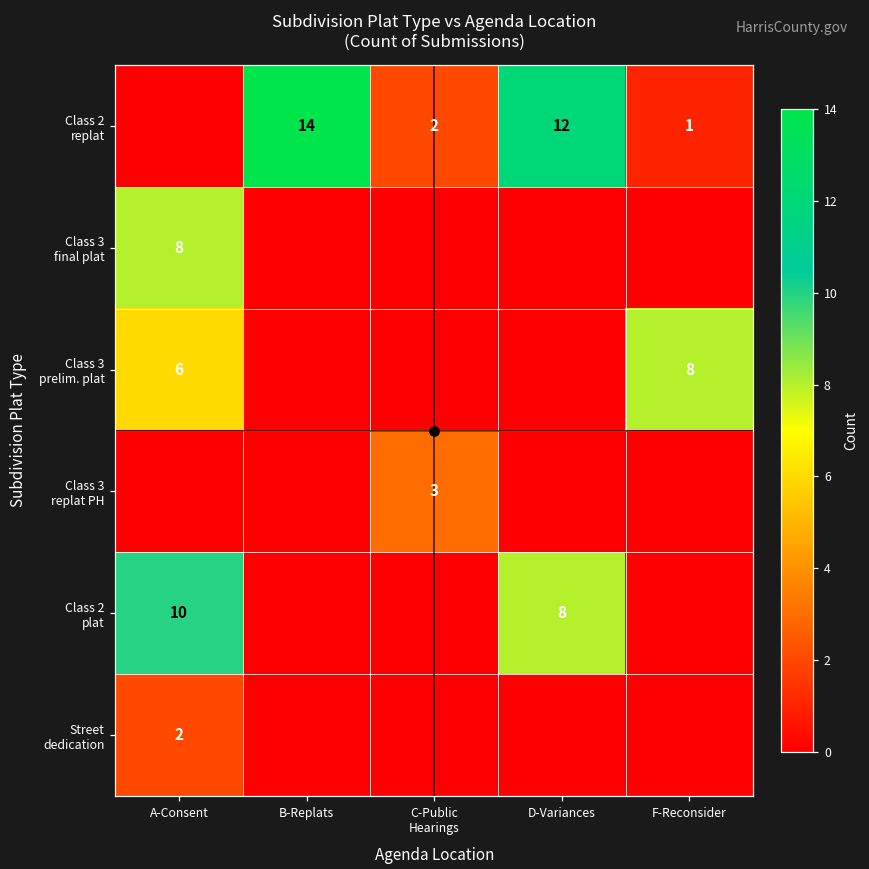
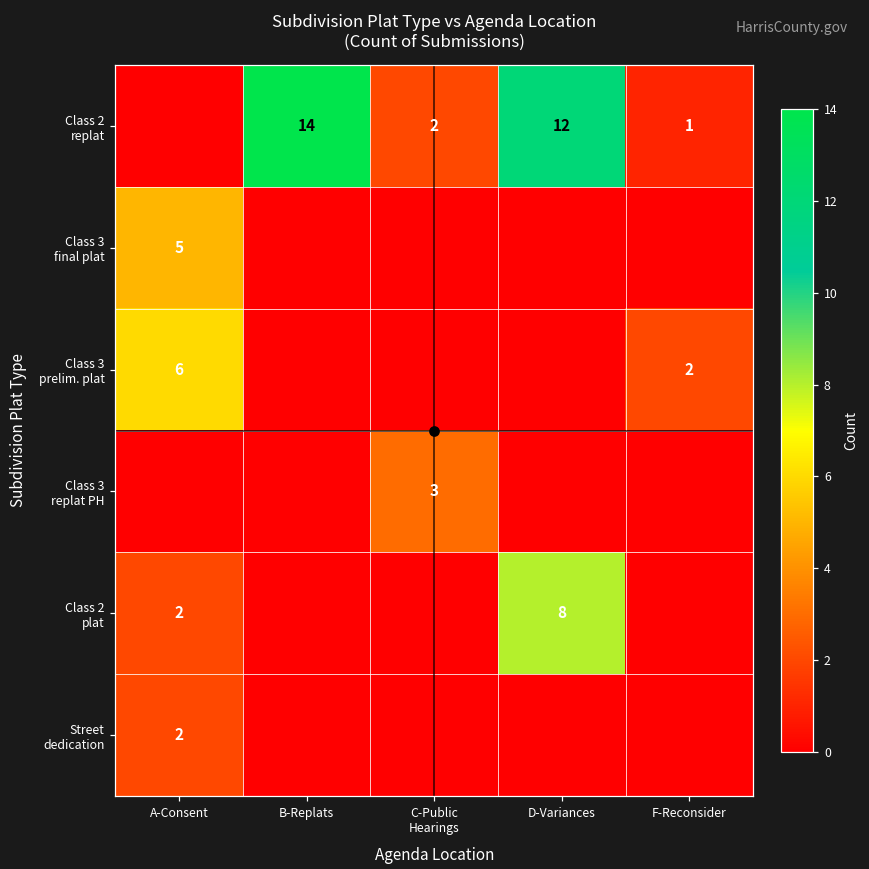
Class 3 final plat, A-Consent: 8 -> 5
Class 3 prelim. plat, F-Reconsider: 8 -> 2
Class 2 plat, A-Consent: 10 -> 2
